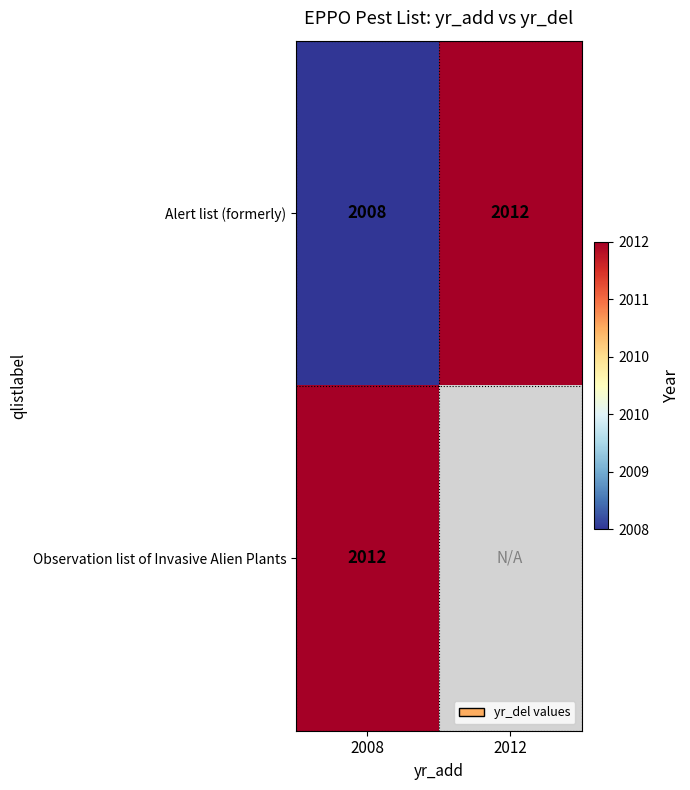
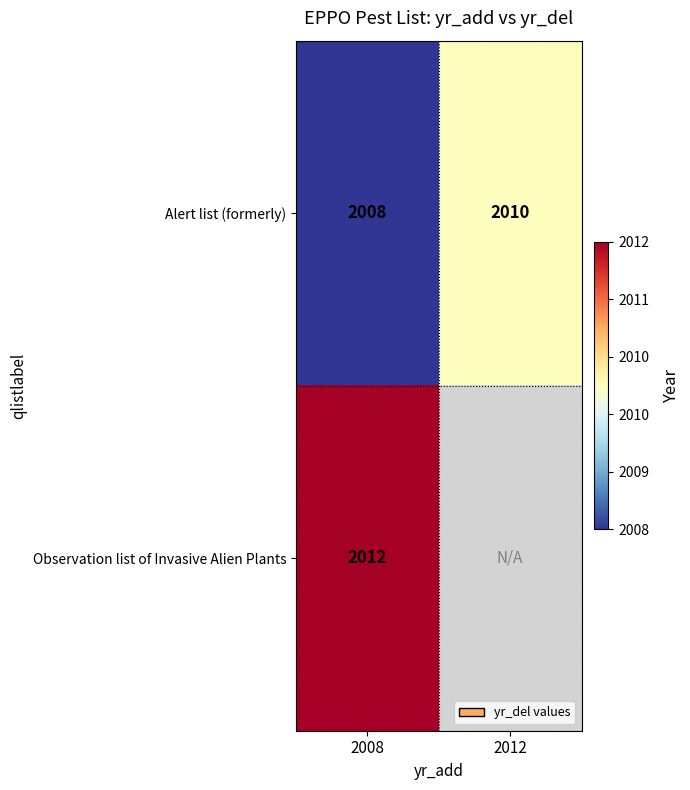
Alert list (formerly), 2012: 2012 -> 2010
